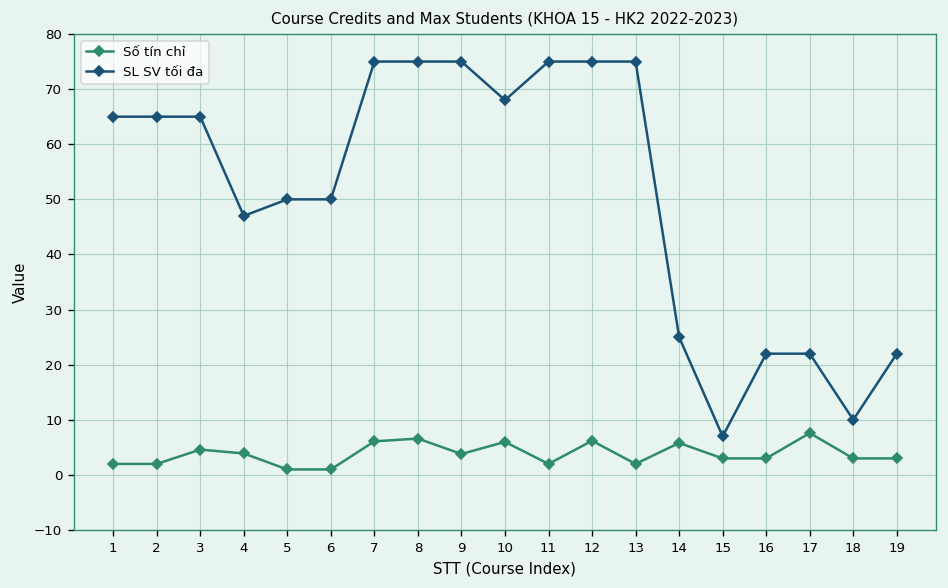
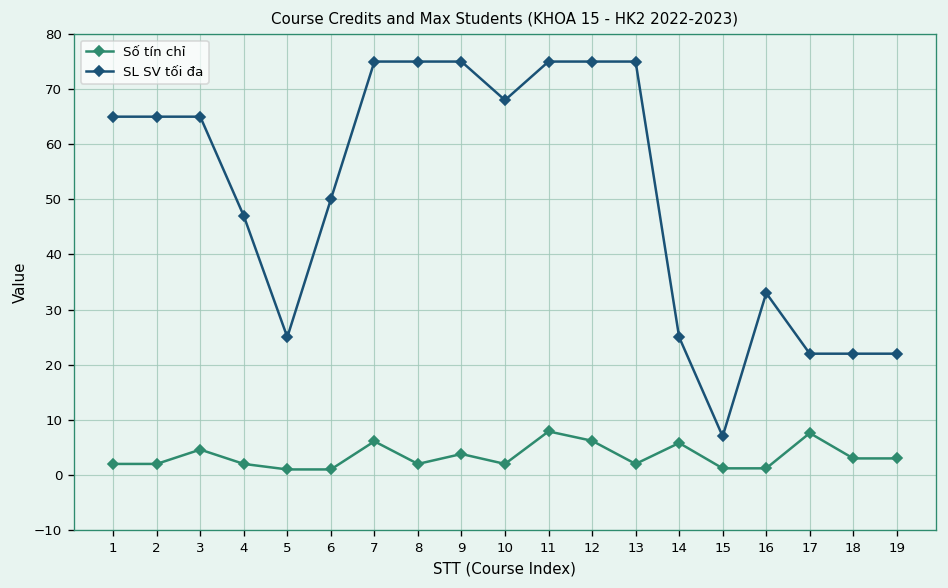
Số tín chỉ, 4: 4 -> 2
SL SV tối đa, 5: 50 -> 25
Số tín chỉ, 8: 7 -> 2
Số tín chỉ, 10: 6 -> 2
Số tín chỉ, 11: 2 -> 8
Số tín chỉ, 15: 3 -> 1
Số tín chỉ, 16: 3 -> 1
SL SV tối đa, 16: 22 -> 33
SL SV tối đa, 18: 10 -> 22
